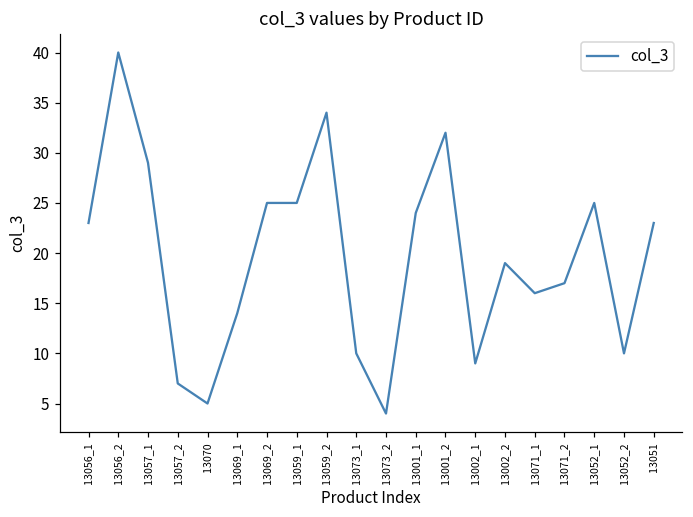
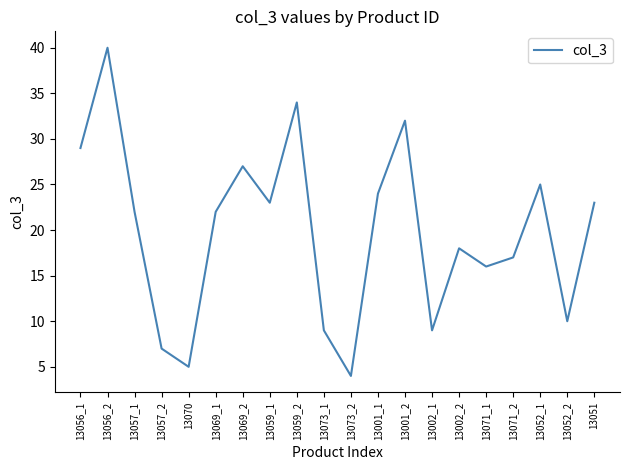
13056_1: 23 -> 29
13057_1: 29 -> 22
13069_1: 14 -> 22
13069_2: 25 -> 27
13059_1: 25 -> 23
13073_1: 10 -> 9
13002_2: 19 -> 18
